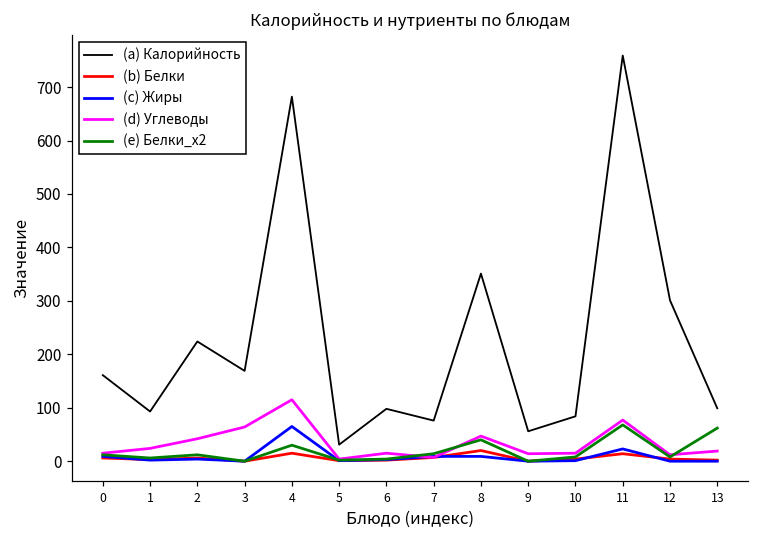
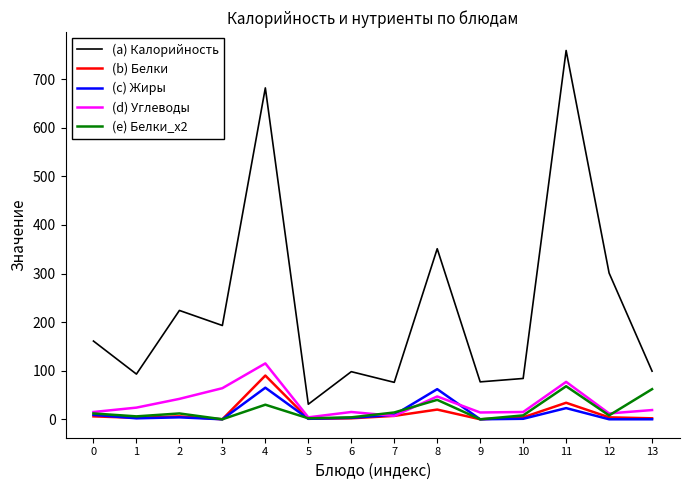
(a) Калорийность, 3: 170 -> 190
(b) Белки, 4: 20 -> 90
(c) Жиры, 8: 10 -> 60
(a) Калорийность, 9: 60 -> 80
(b) Белки, 11: 10 -> 30
